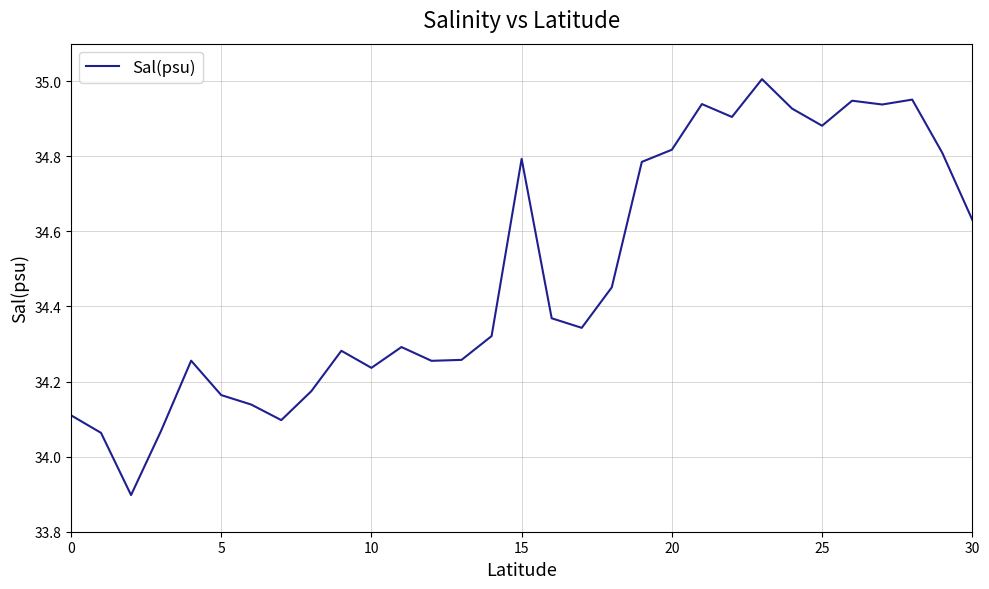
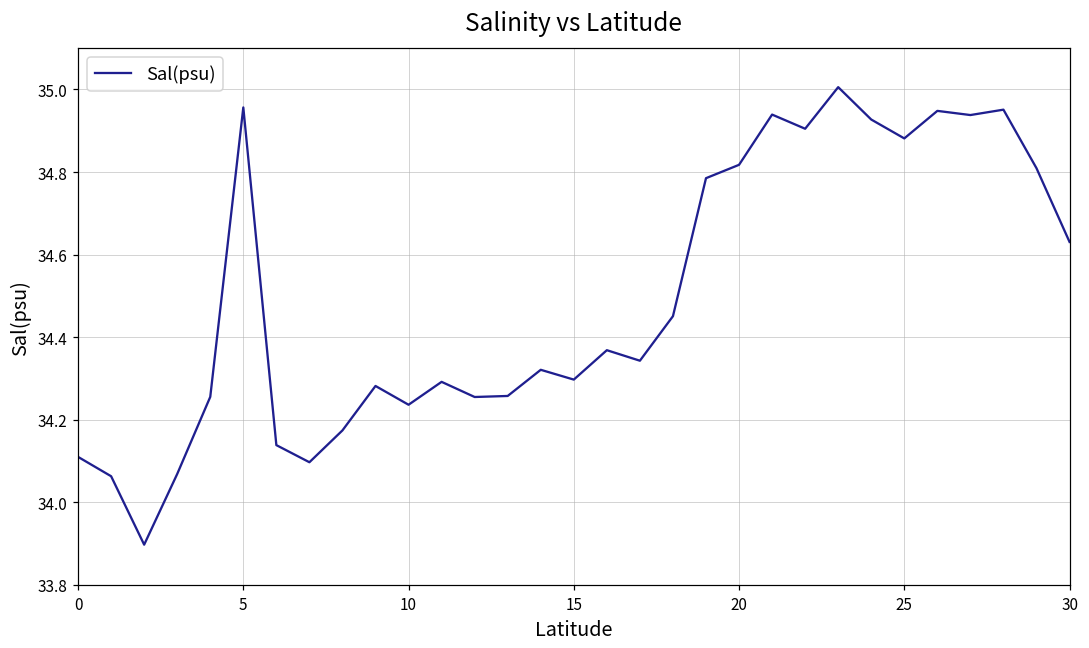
5: 34.16 -> 34.96
15: 34.79 -> 34.30
